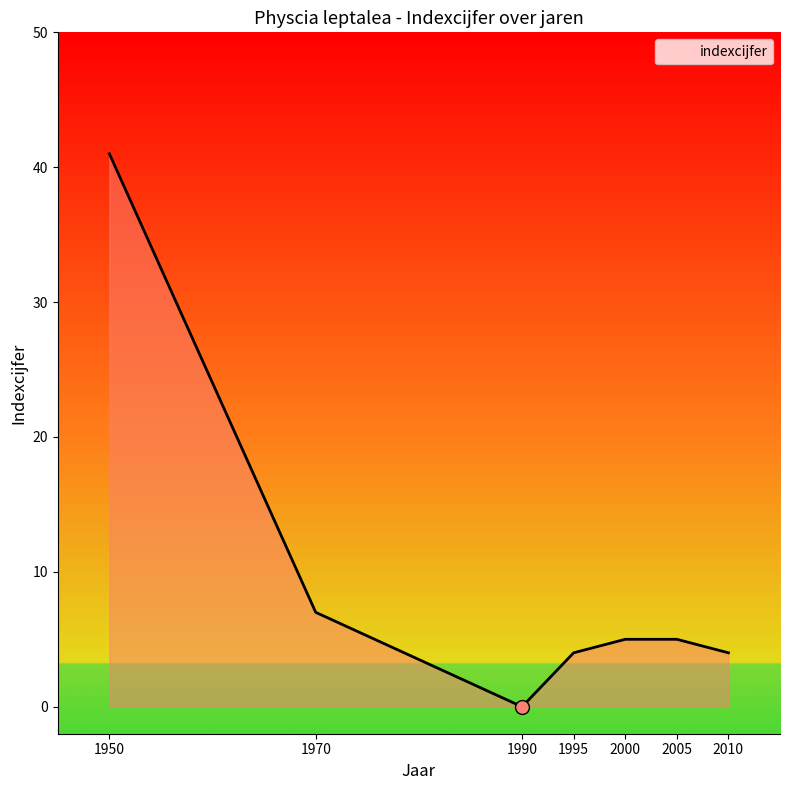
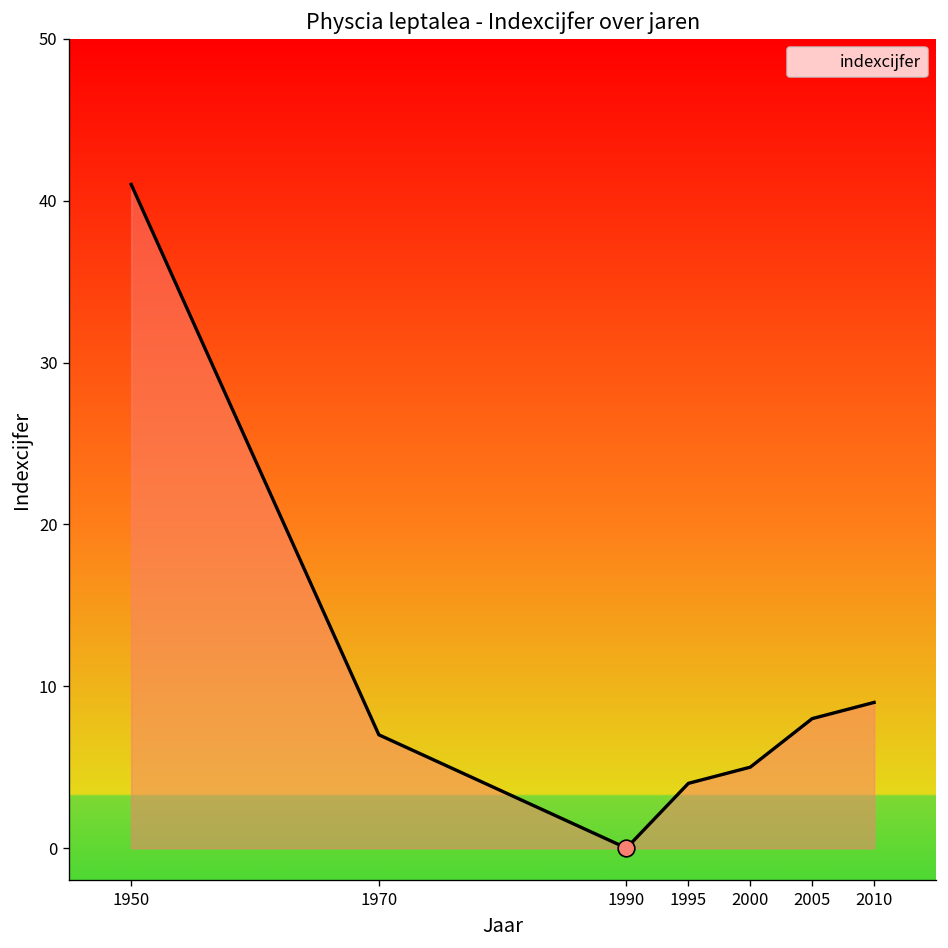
indexcijfer, 2005: 5 -> 8
indexcijfer, 2010: 4 -> 9
